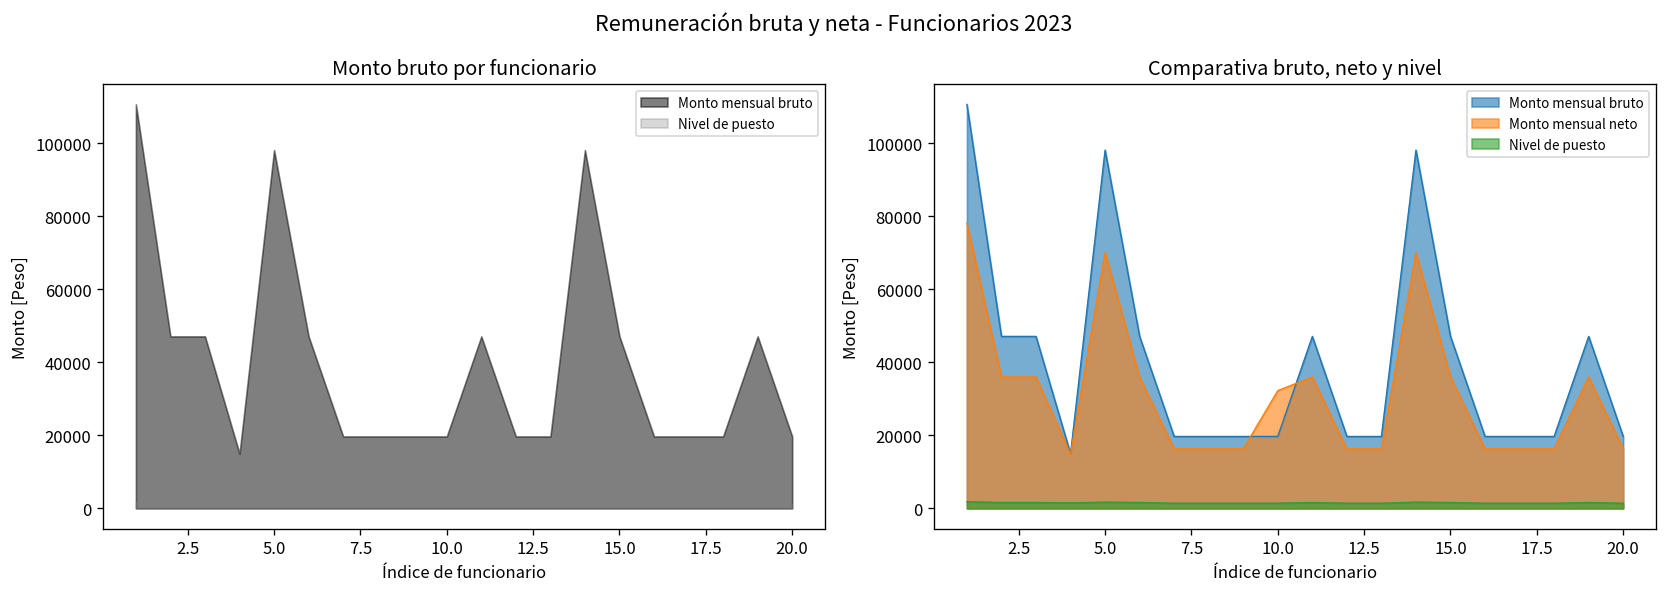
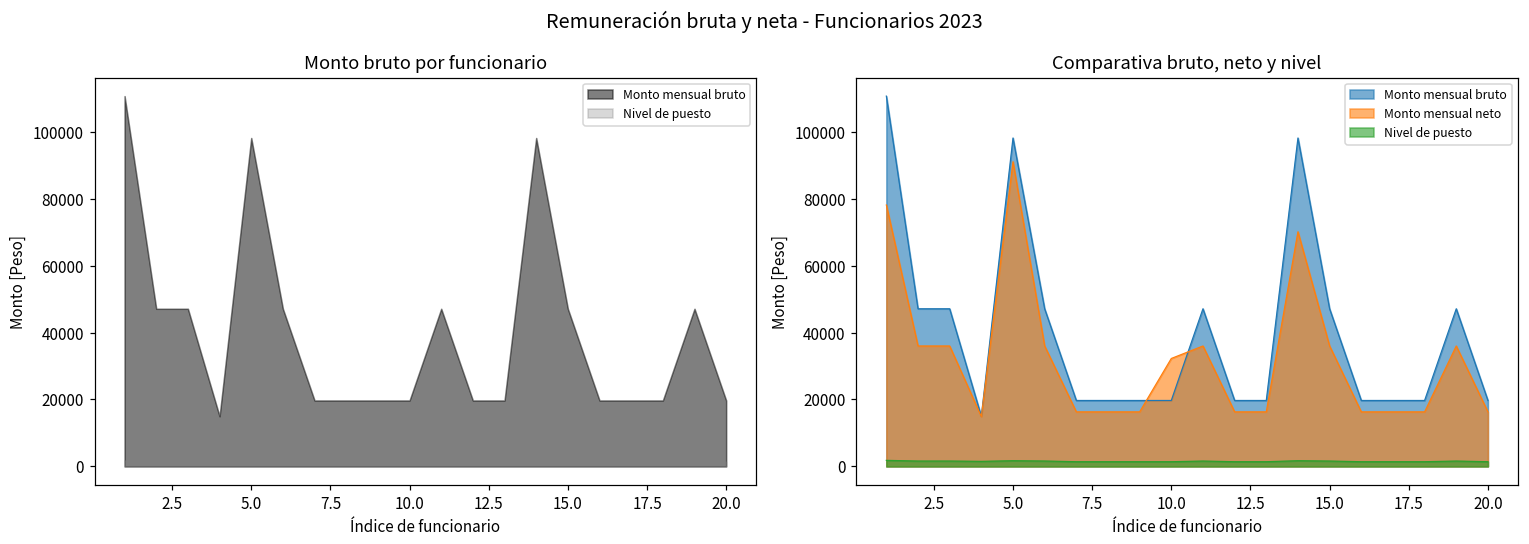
Comparativa bruto, neto y nivel, Monto mensual neto, 5.0: 70000 -> 91000
